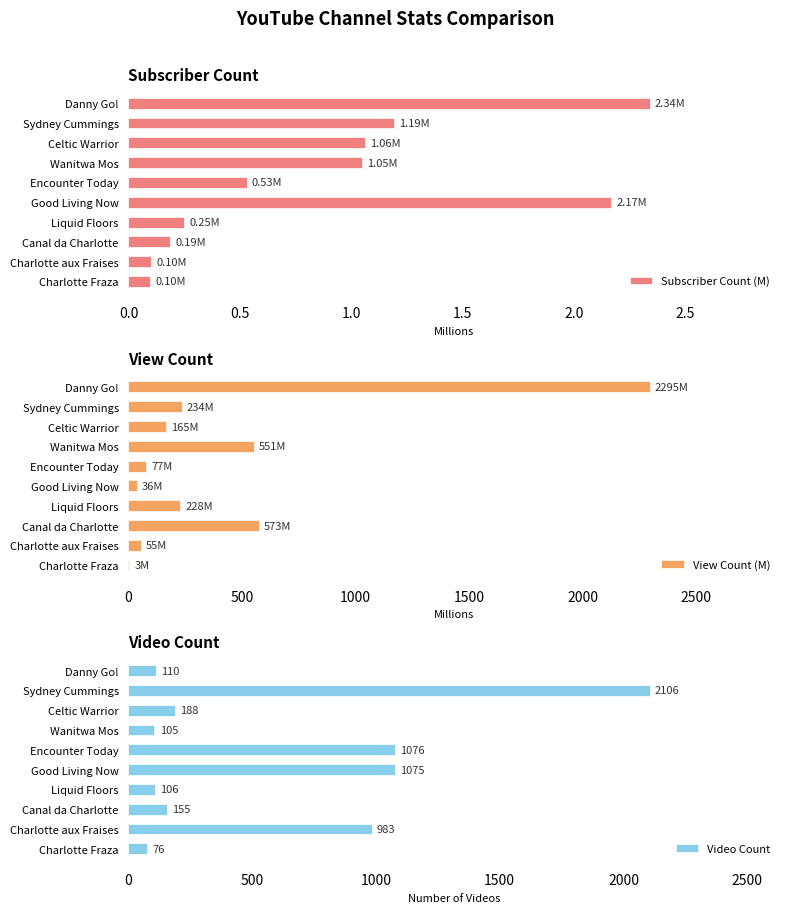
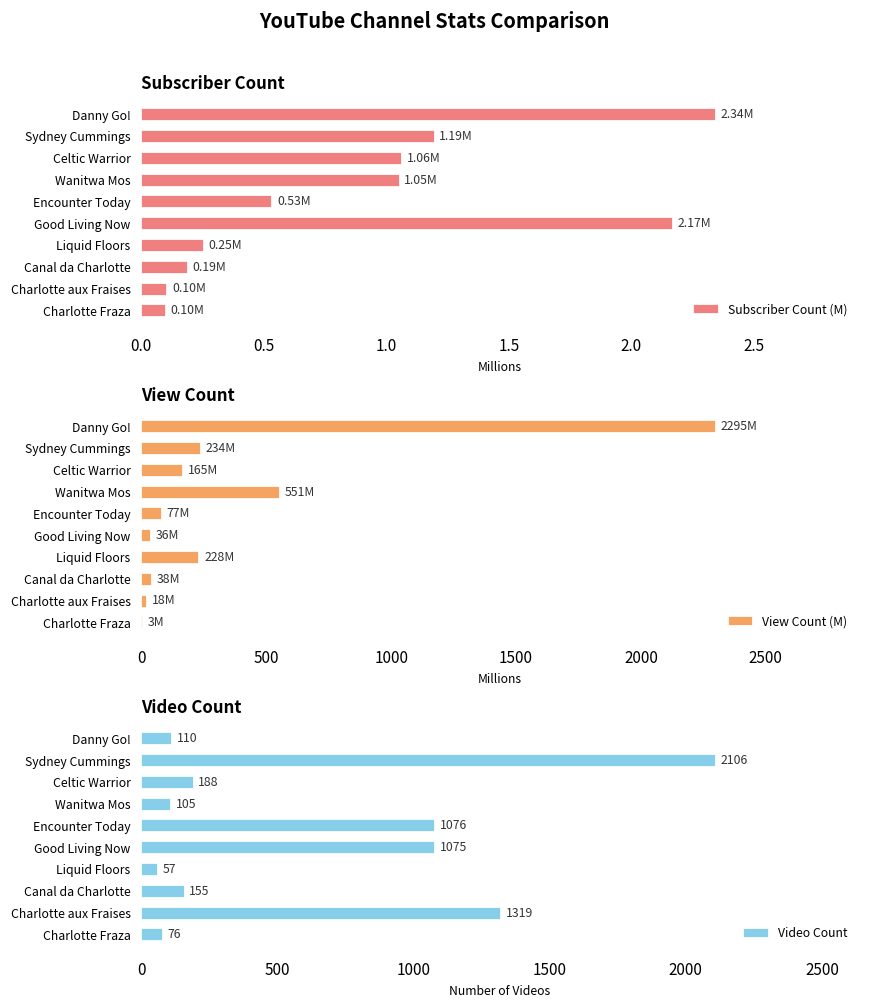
View Count, Canal da Charlotte: 573M -> 38M
View Count, Charlotte aux Fraises: 55M -> 18M
Video Count, Liquid Floors: 106 -> 57
Video Count, Charlotte aux Fraises: 983 -> 1319
